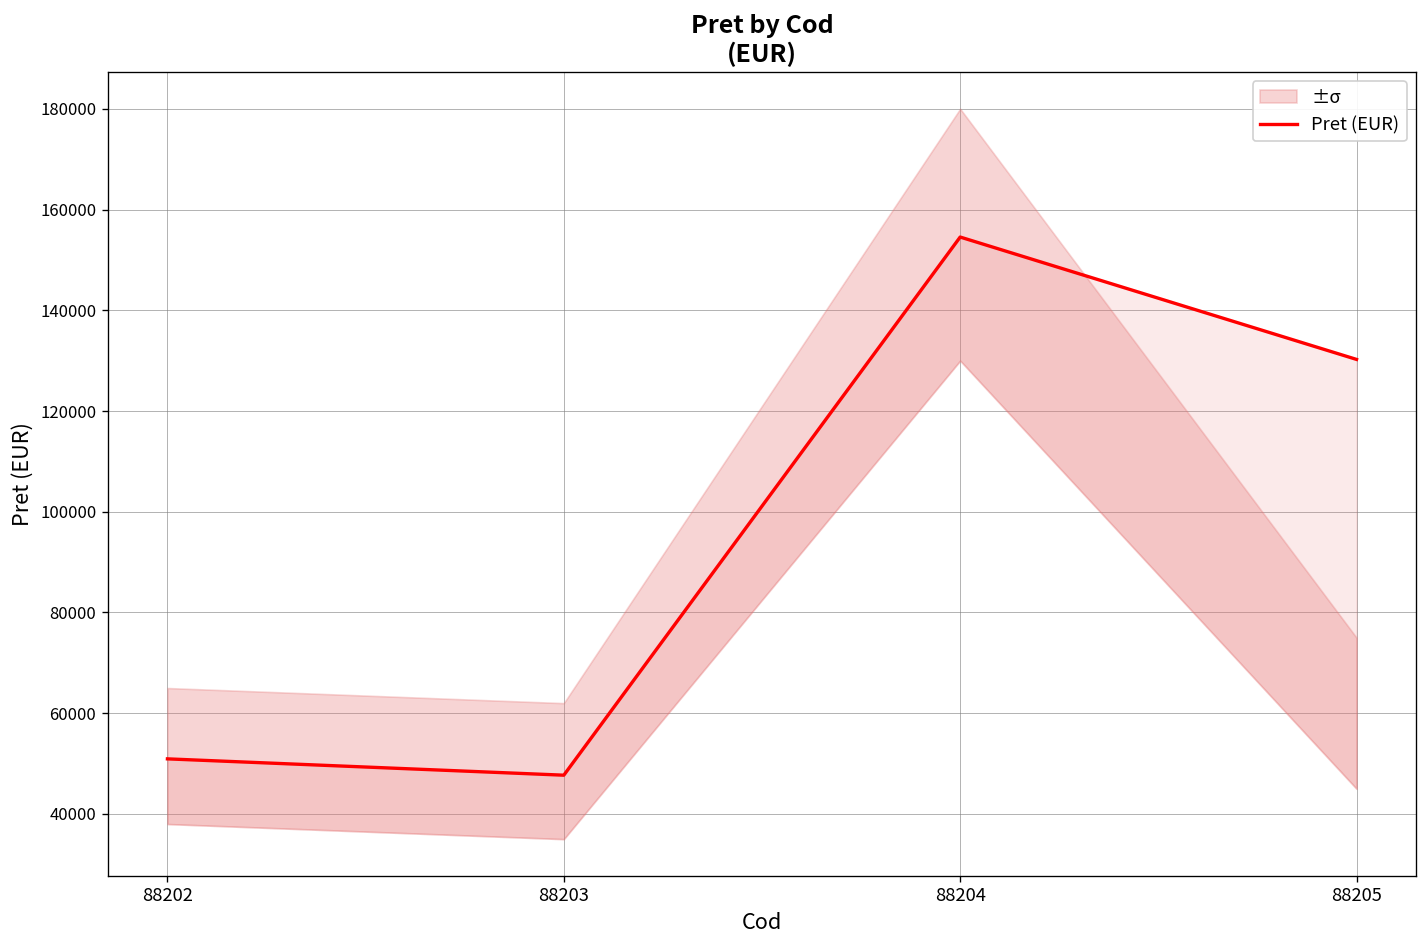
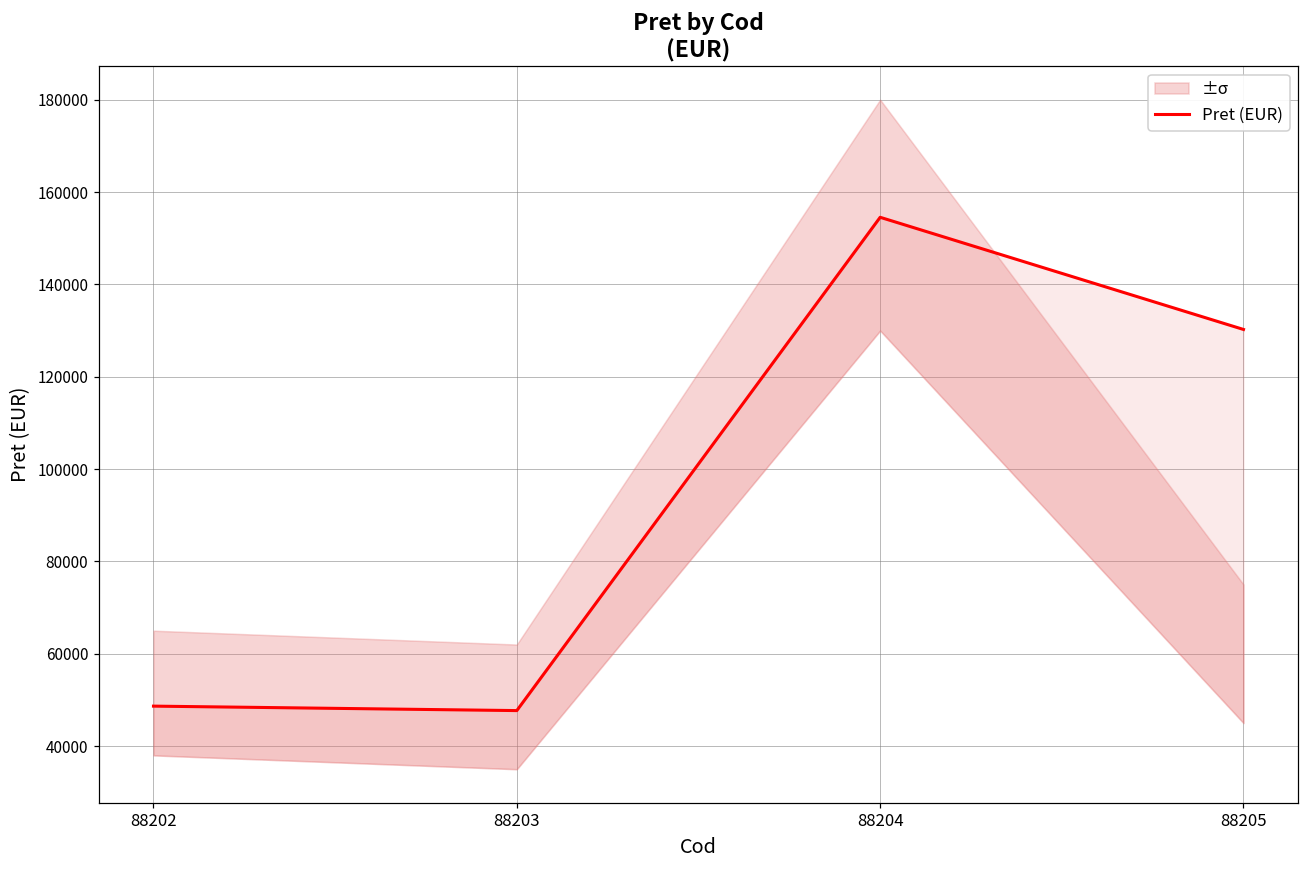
Pret (EUR), 88202: 51000 -> 49000
